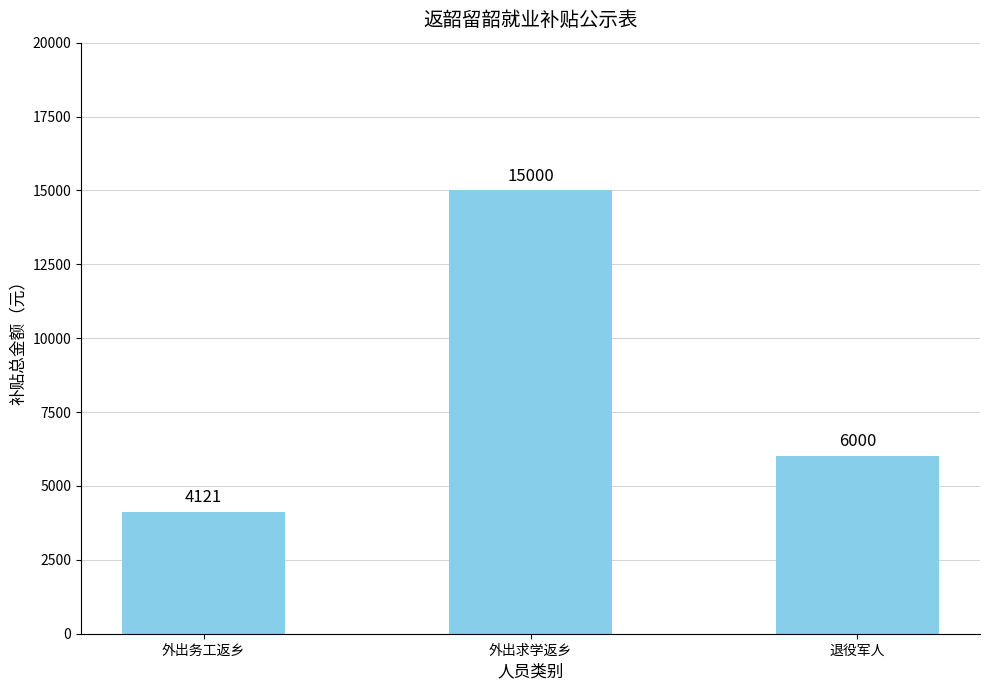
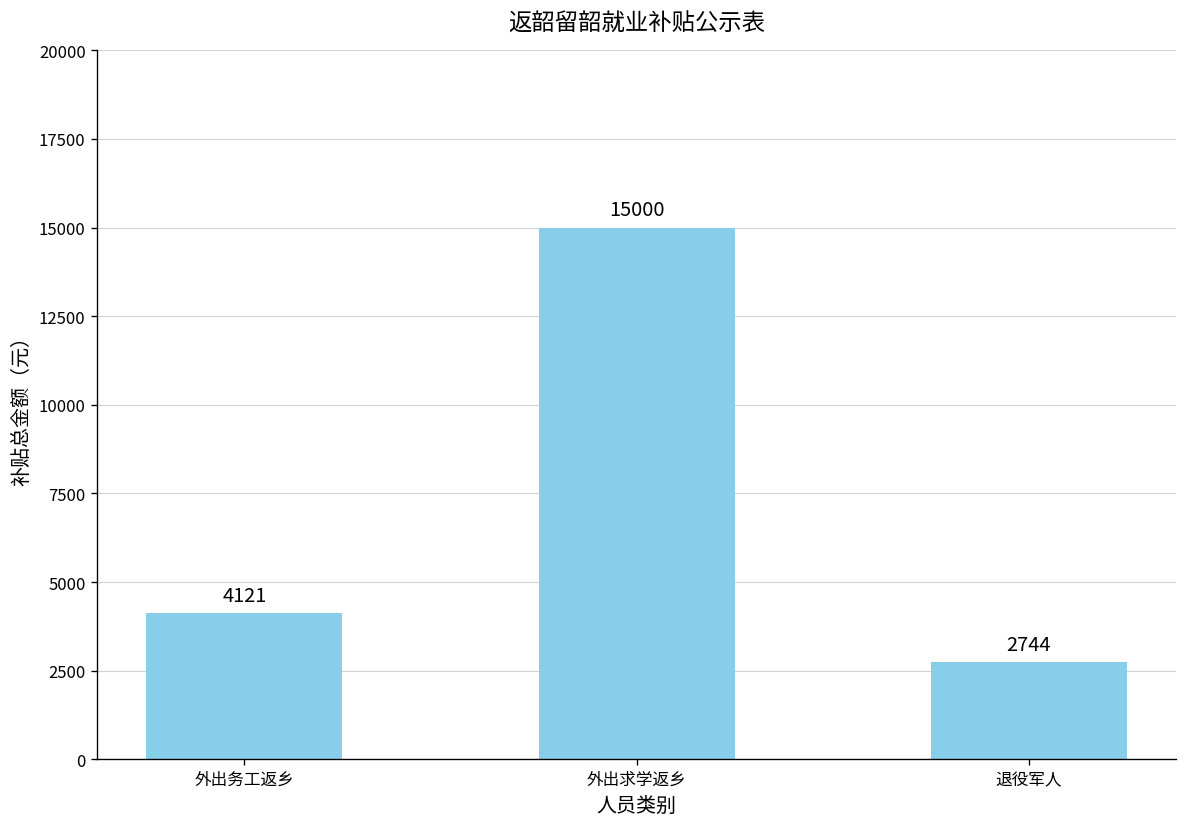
退役军人: 6000 -> 2744
